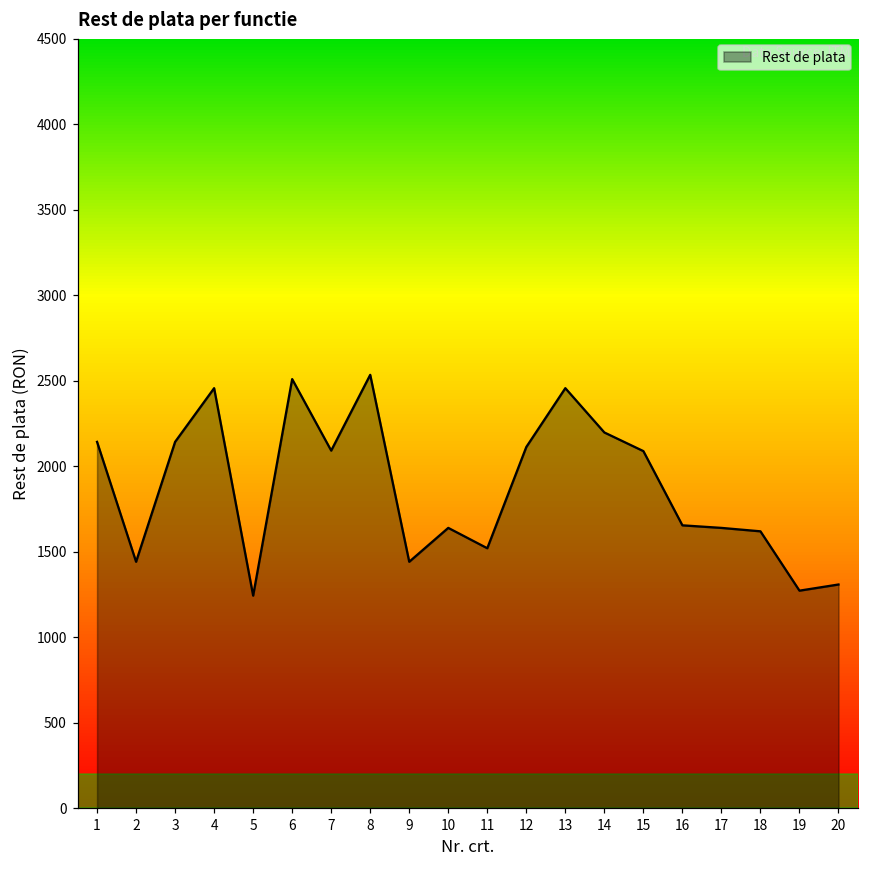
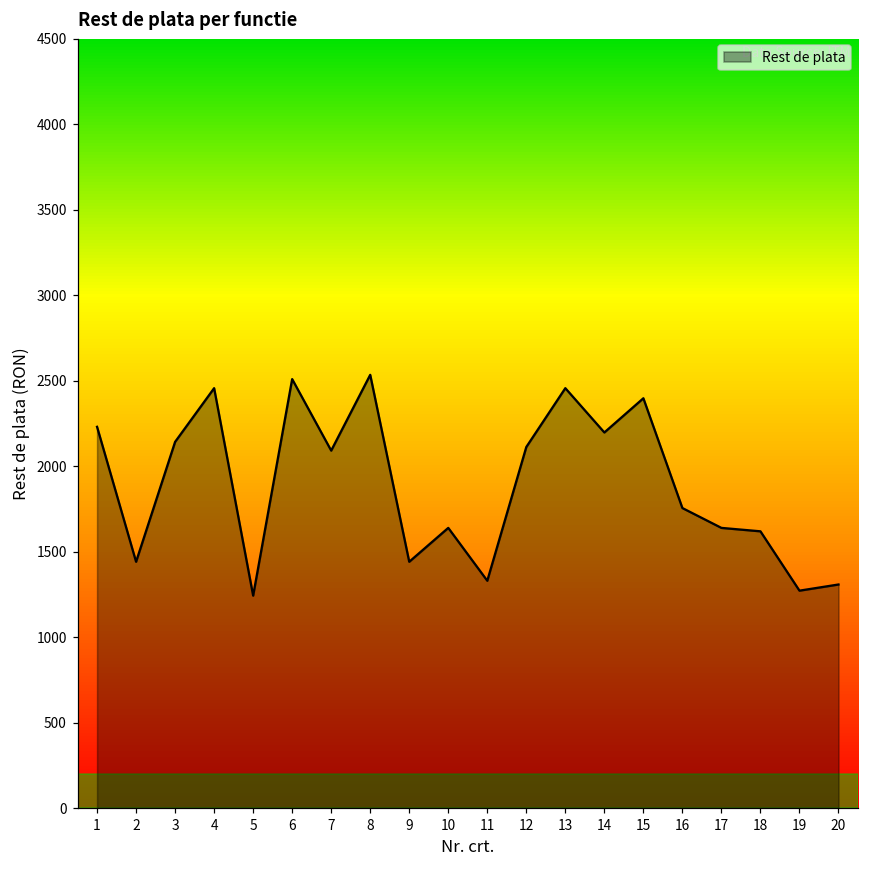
1: 2140 -> 2230
11: 1520 -> 1330
15: 2090 -> 2400
16: 1650 -> 1760
